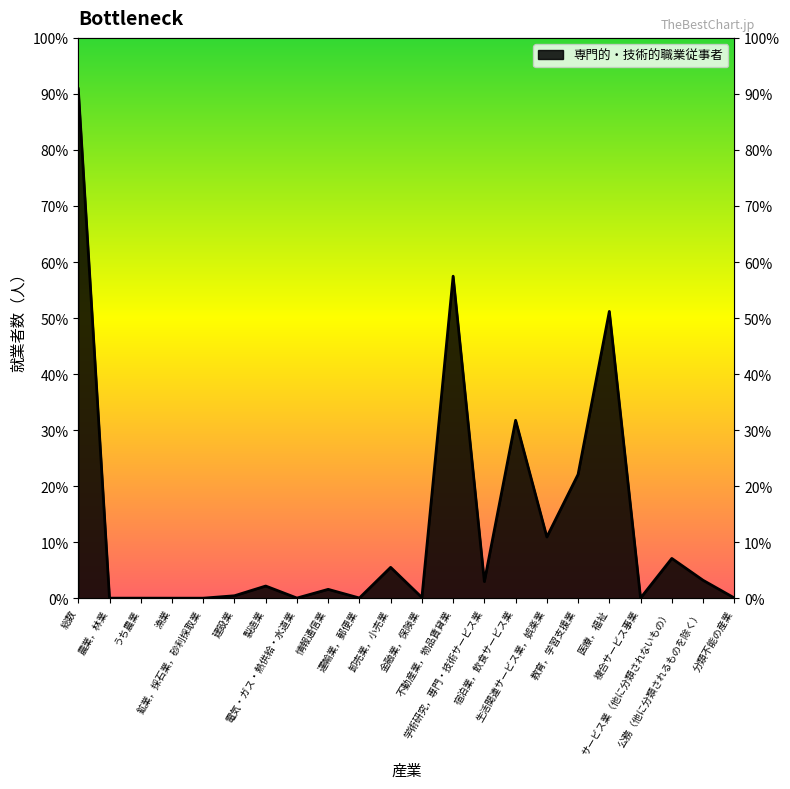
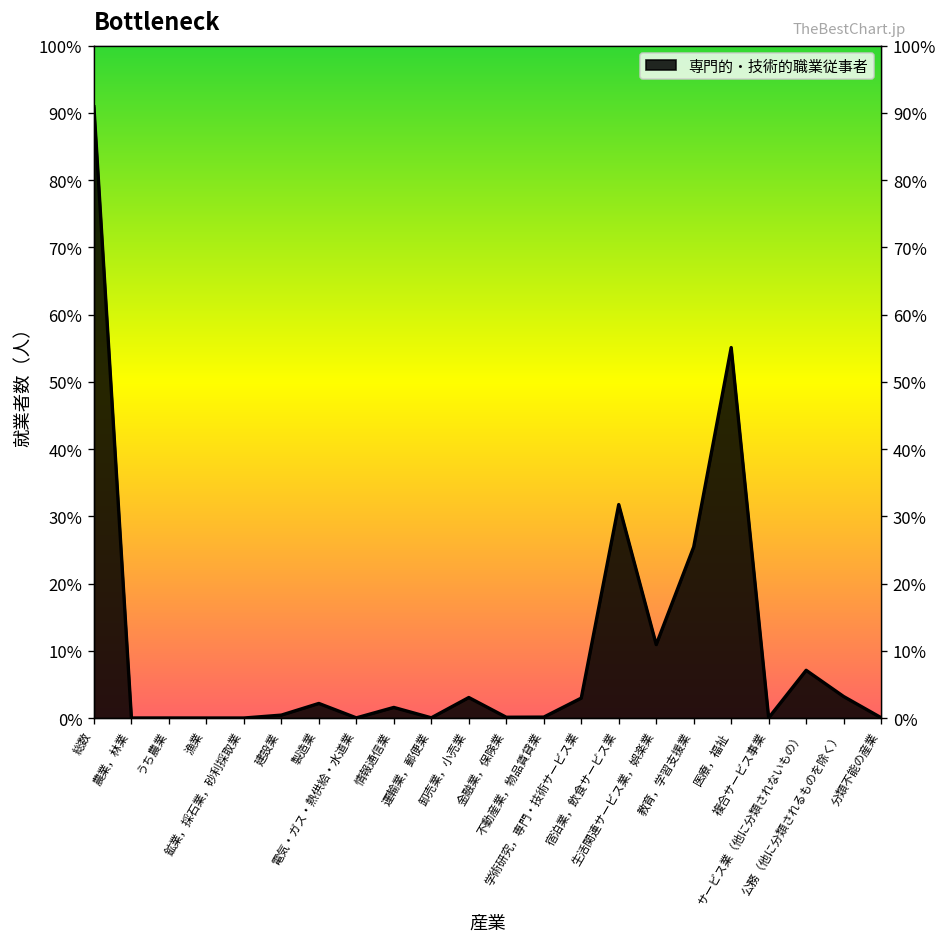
卸売業，小売業: 6% -> 3%
不動産業，物品賃貸業: 57% -> 0%
教育，学習支援業: 22% -> 25%
医療，福祉: 51% -> 55%
